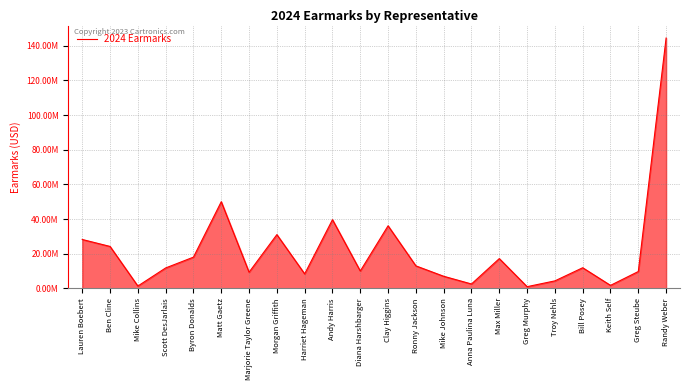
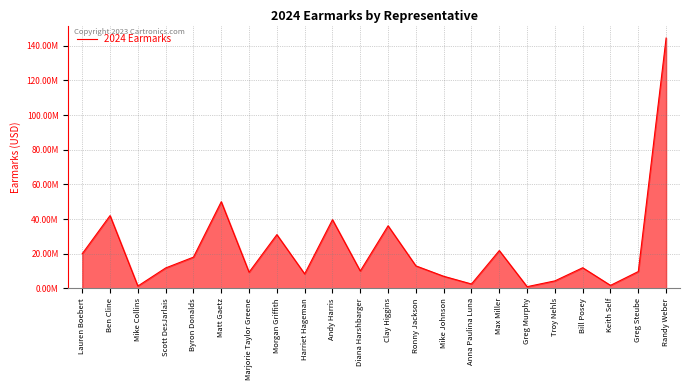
Lauren Boebert: 28000000 -> 20000000
Ben Cline: 24000000 -> 42000000
Max Miller: 17000000 -> 22000000
